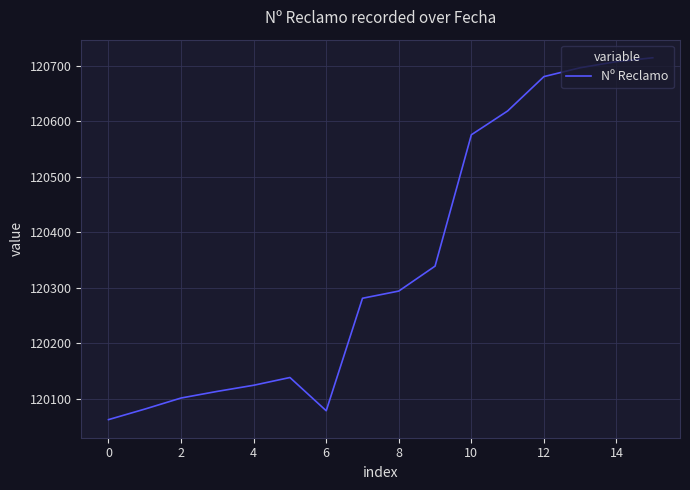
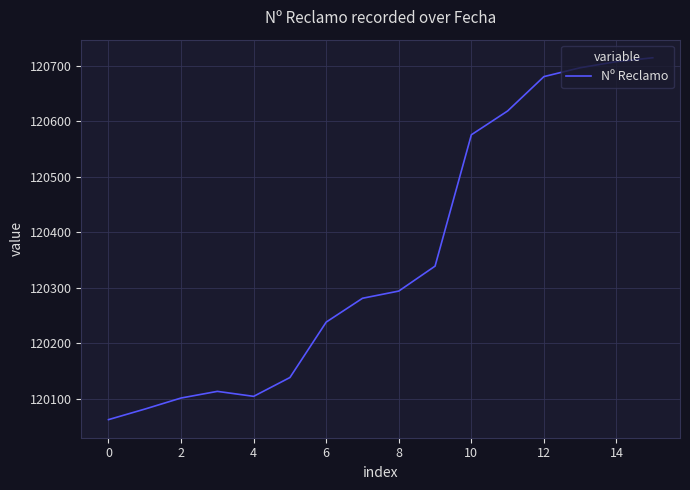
4: 120120 -> 120100
6: 120080 -> 120240
